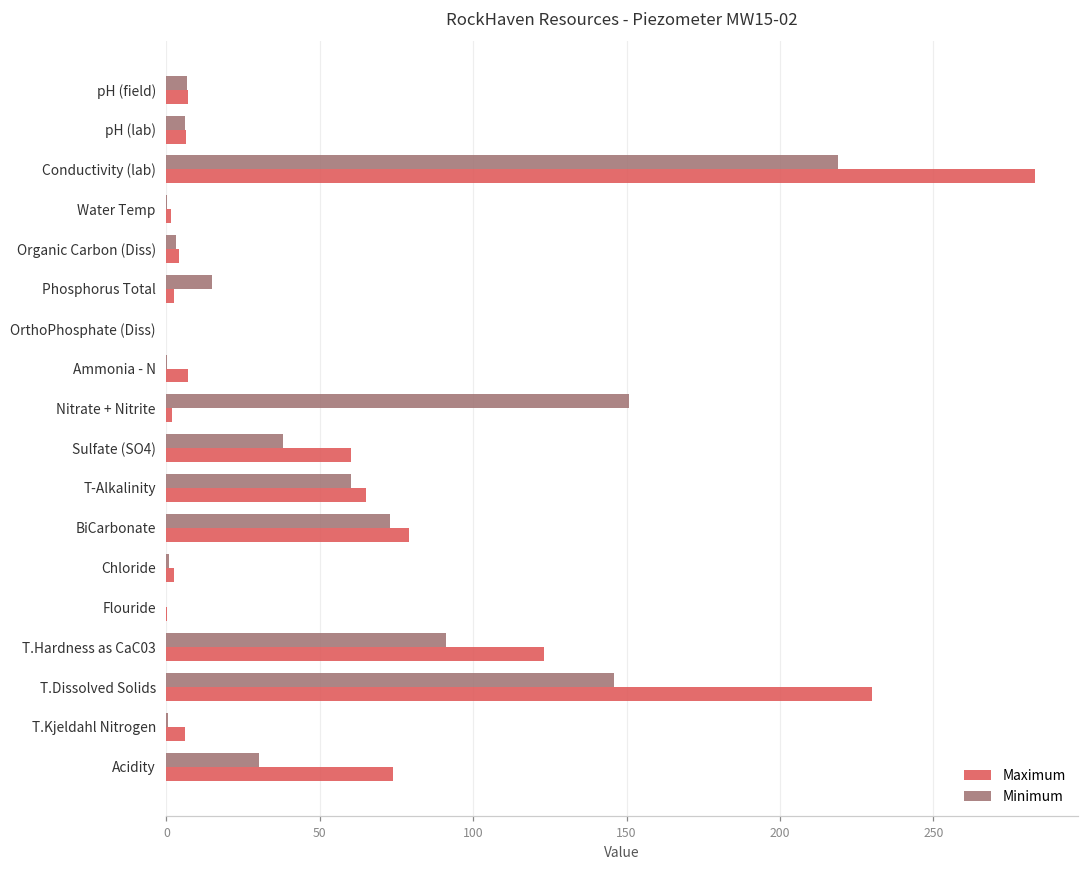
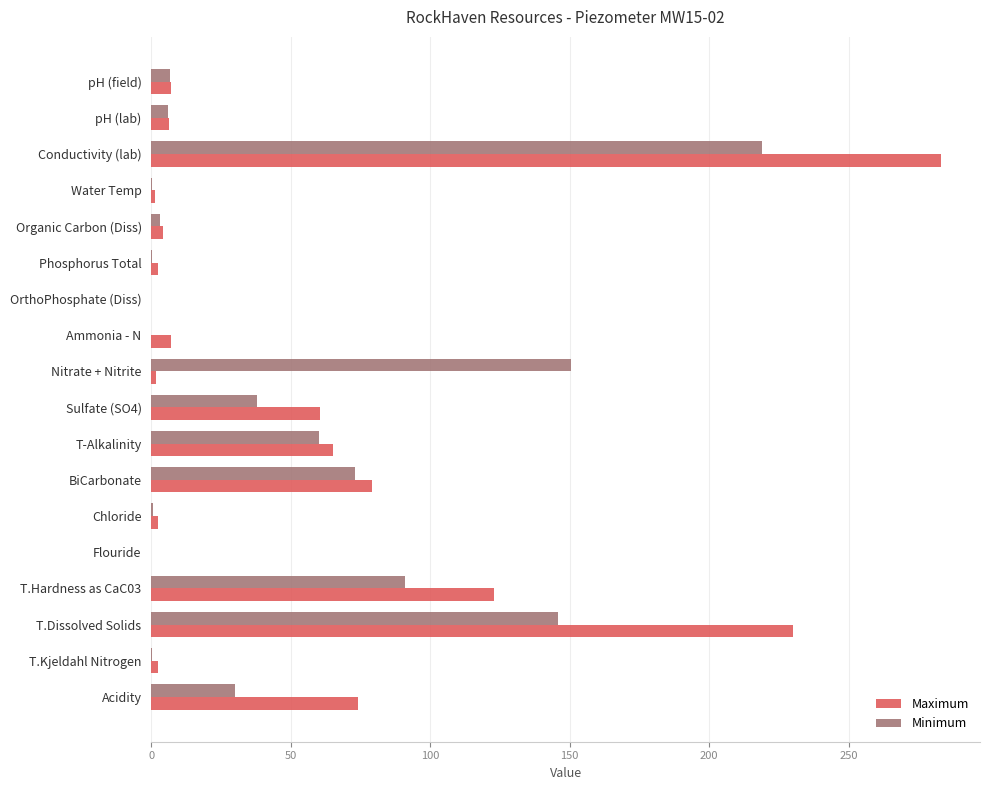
Minimum, Phosphorus Total: 15 -> 0
Maximum, T.Kjeldahl Nitrogen: 6 -> 2
